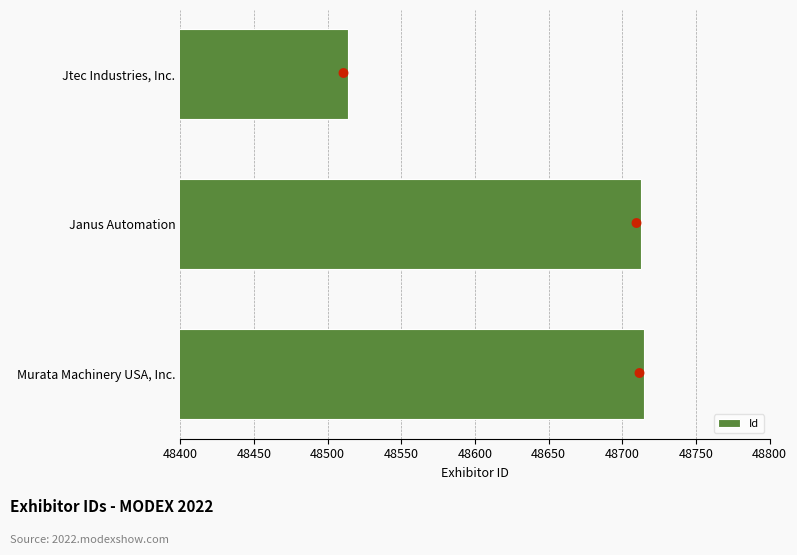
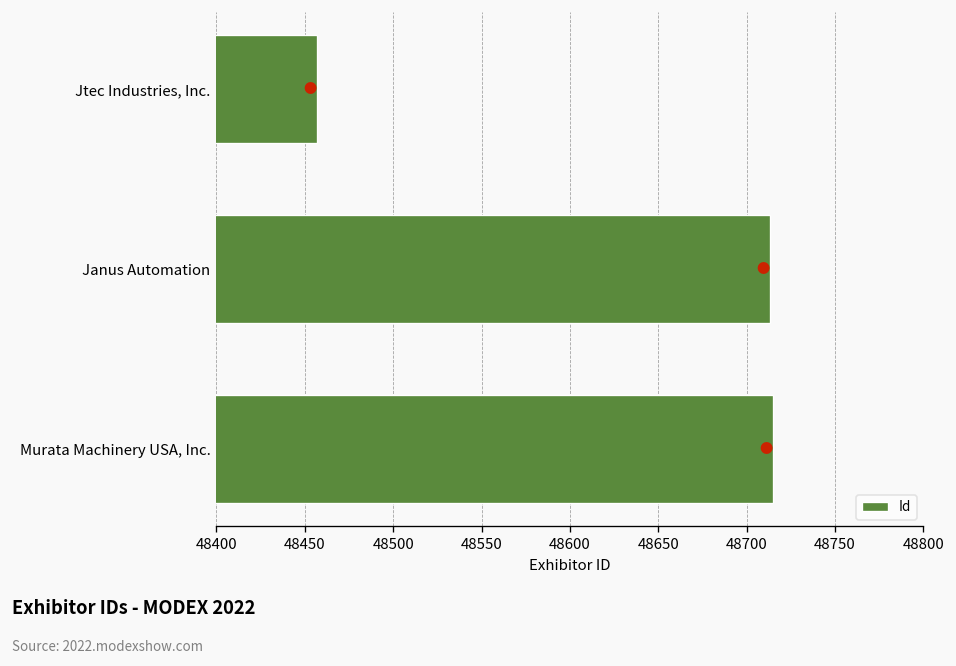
Jtec Industries, Inc.: 48514 -> 48457
